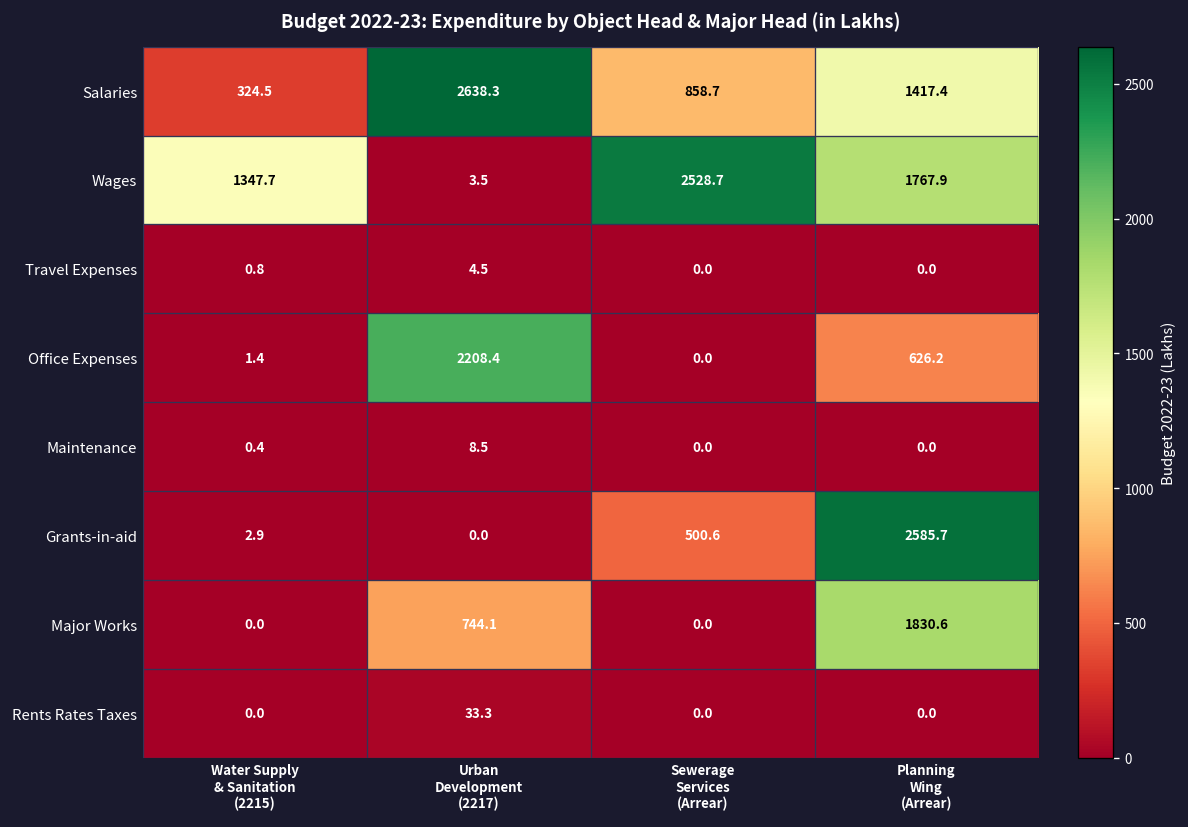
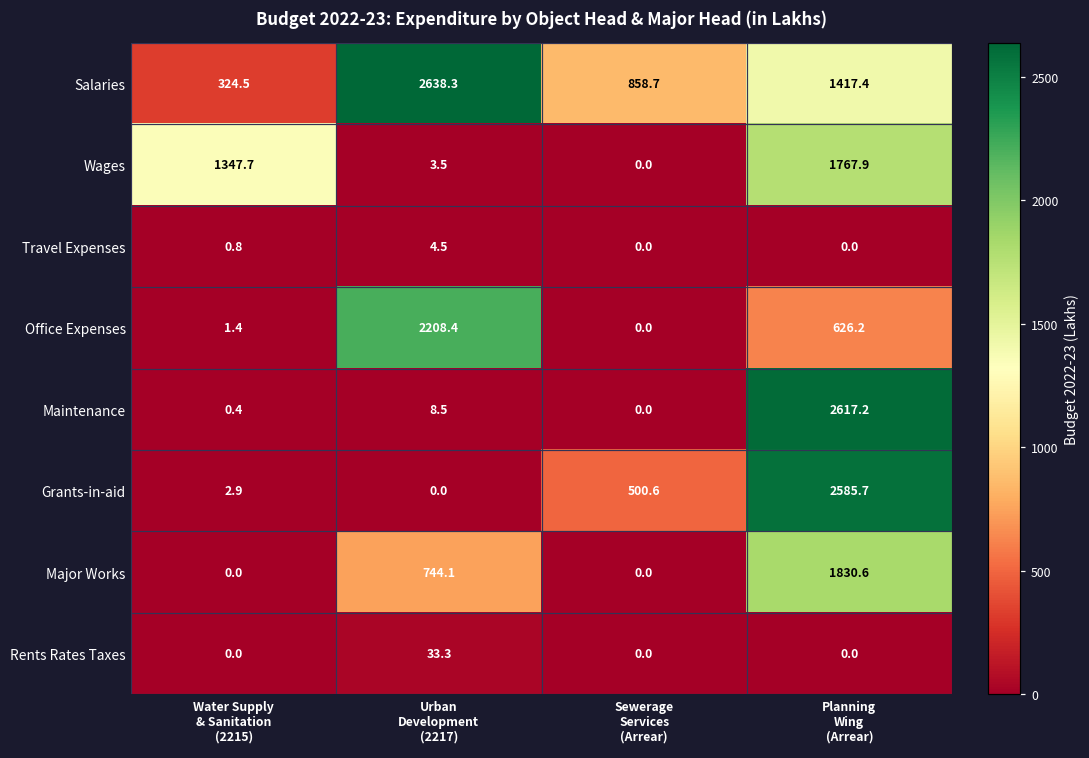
Wages, Sewerage Services (Arrear): 2528.7 -> 0.0
Maintenance, Planning Wing (Arrear): 0.0 -> 2617.2
